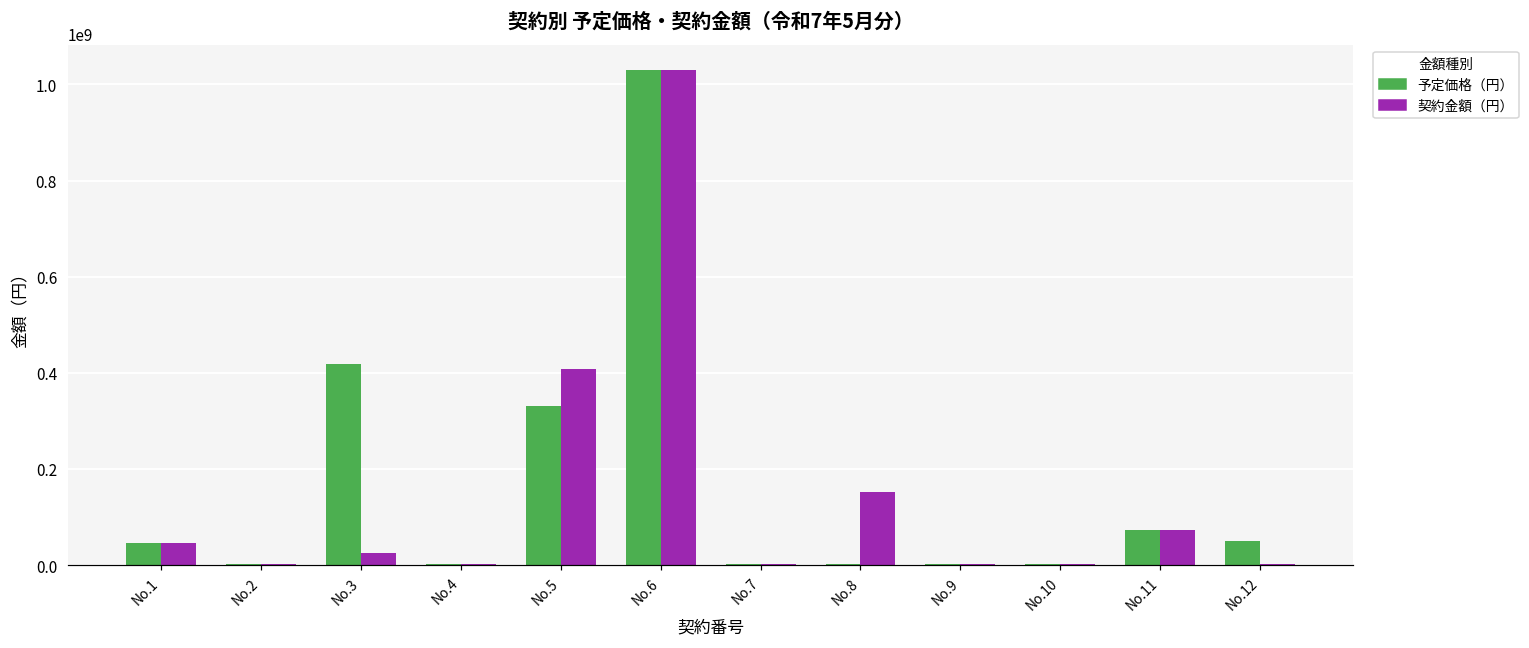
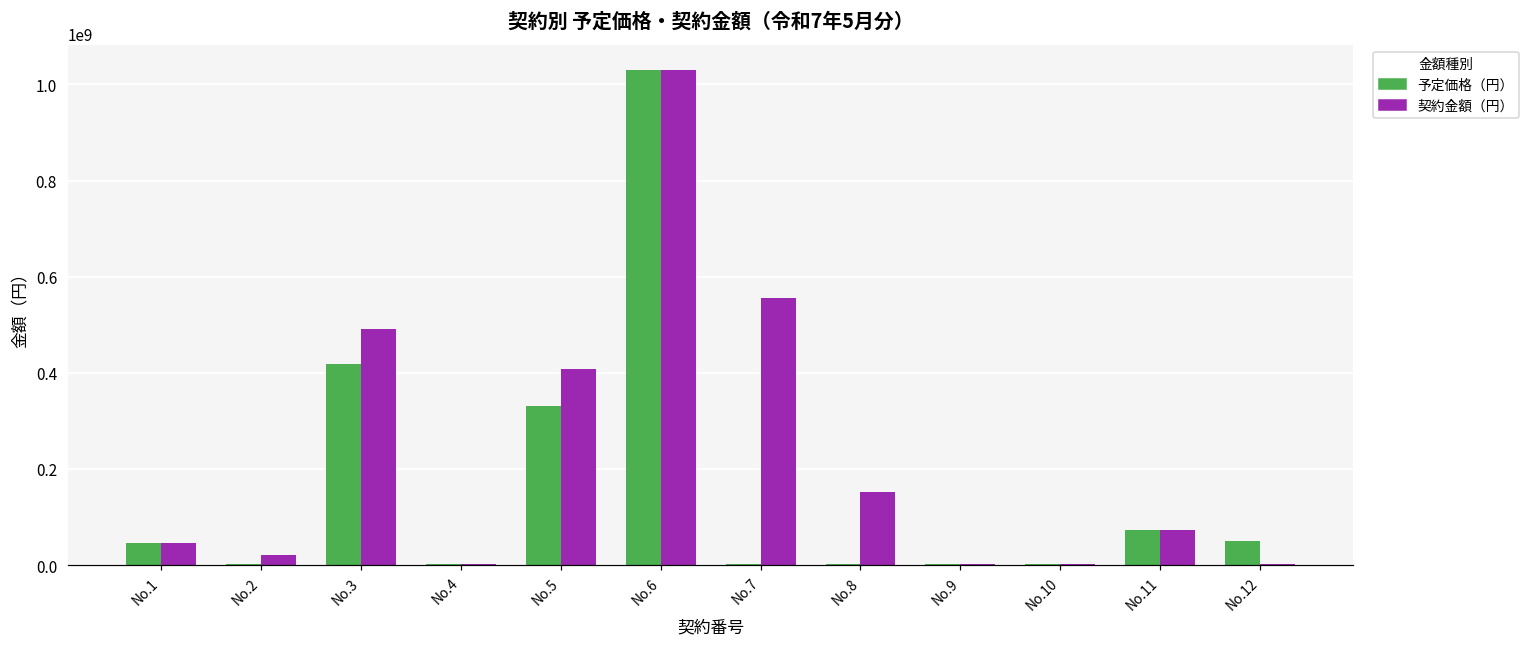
契約金額（円）, No.2: 0 -> 20000000
契約金額（円）, No.3: 20000000 -> 490000000
契約金額（円）, No.7: 0 -> 560000000
